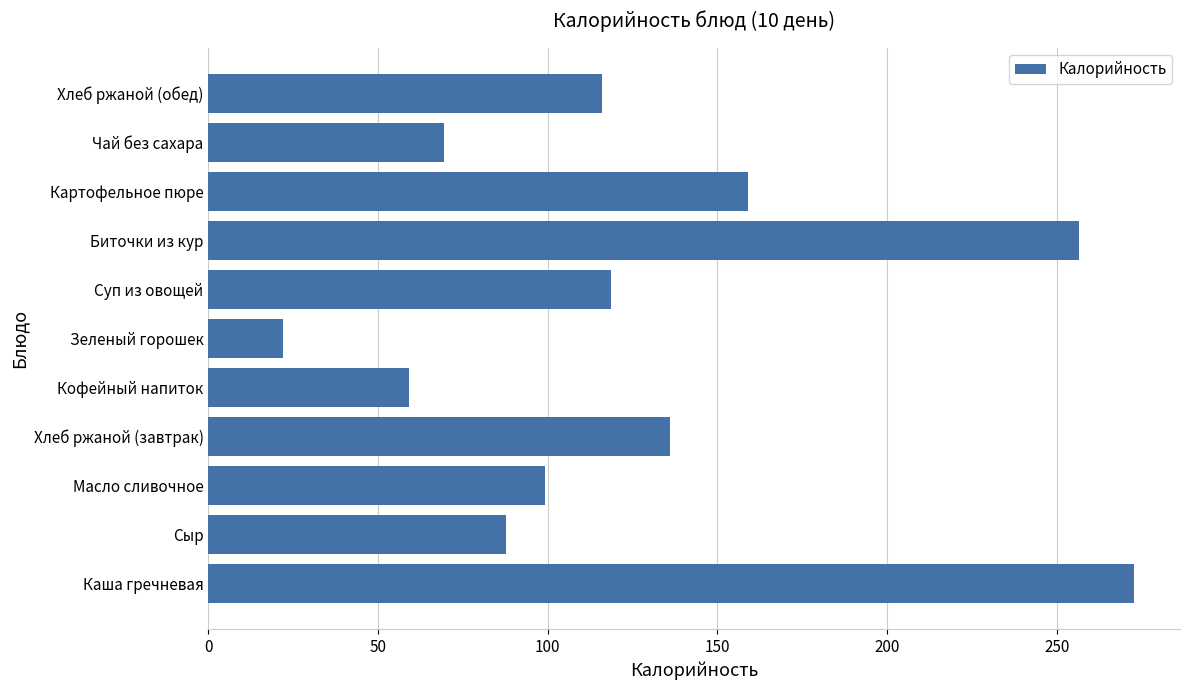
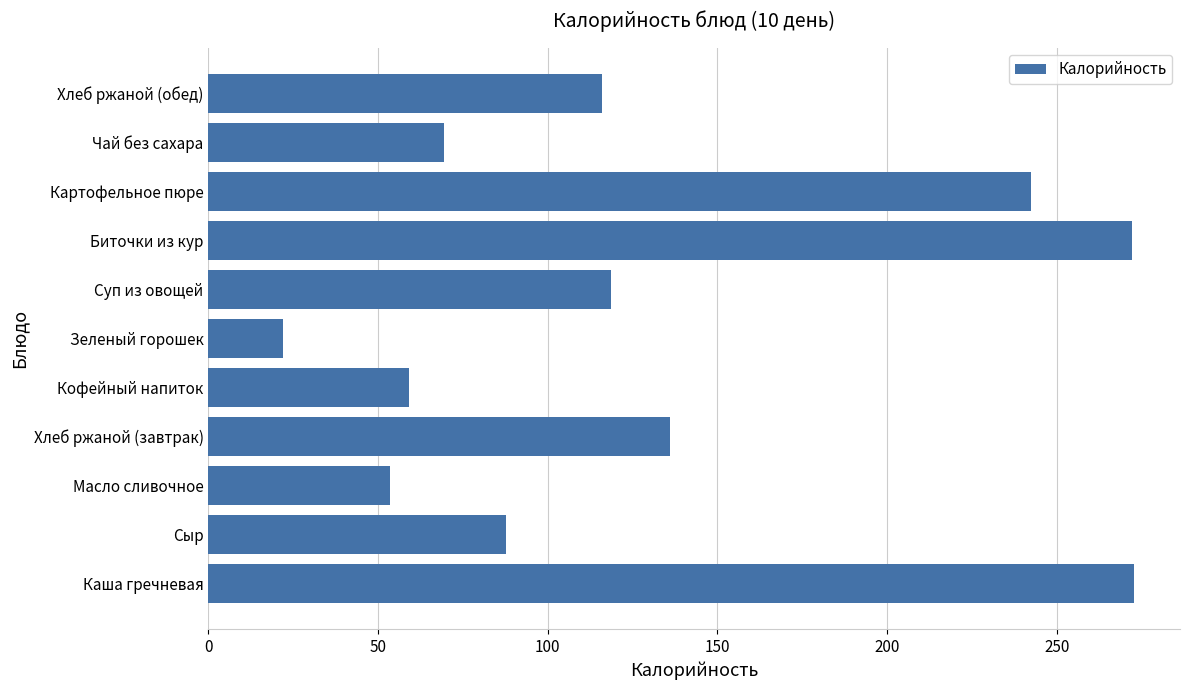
Картофельное пюре: 159 -> 242
Биточки из кур: 257 -> 272
Масло сливочное: 99 -> 54
